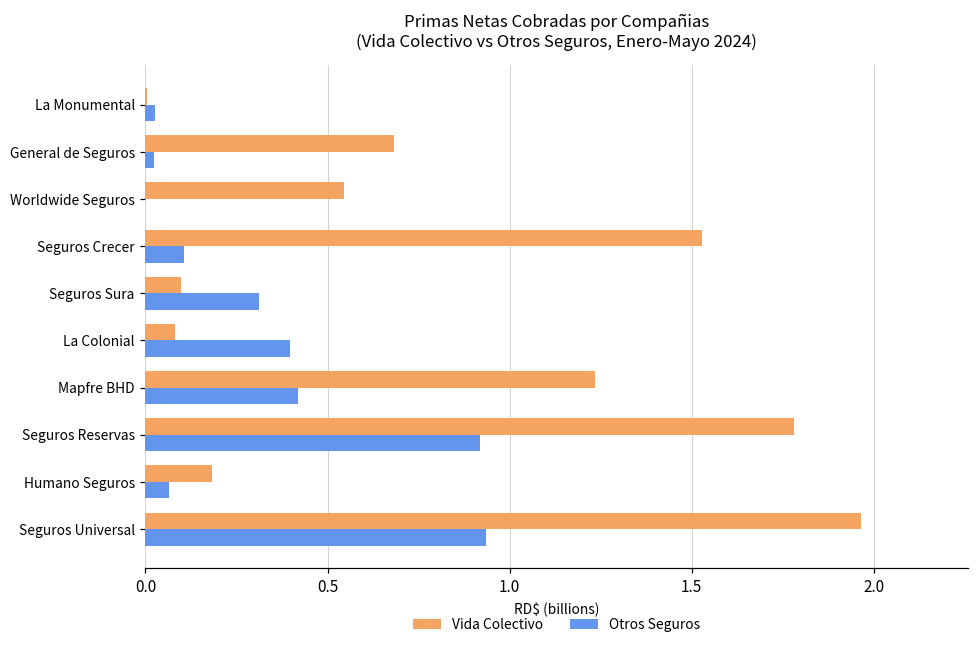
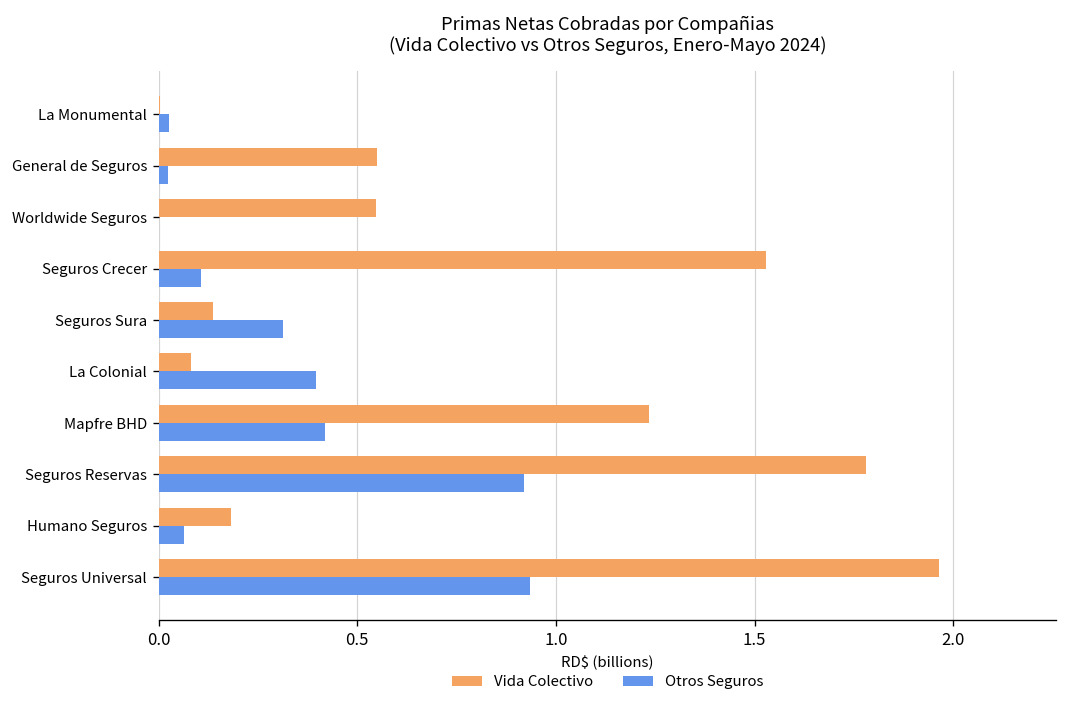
Vida Colectivo, General de Seguros: 0.68 -> 0.55
Vida Colectivo, Seguros Sura: 0.10 -> 0.14
